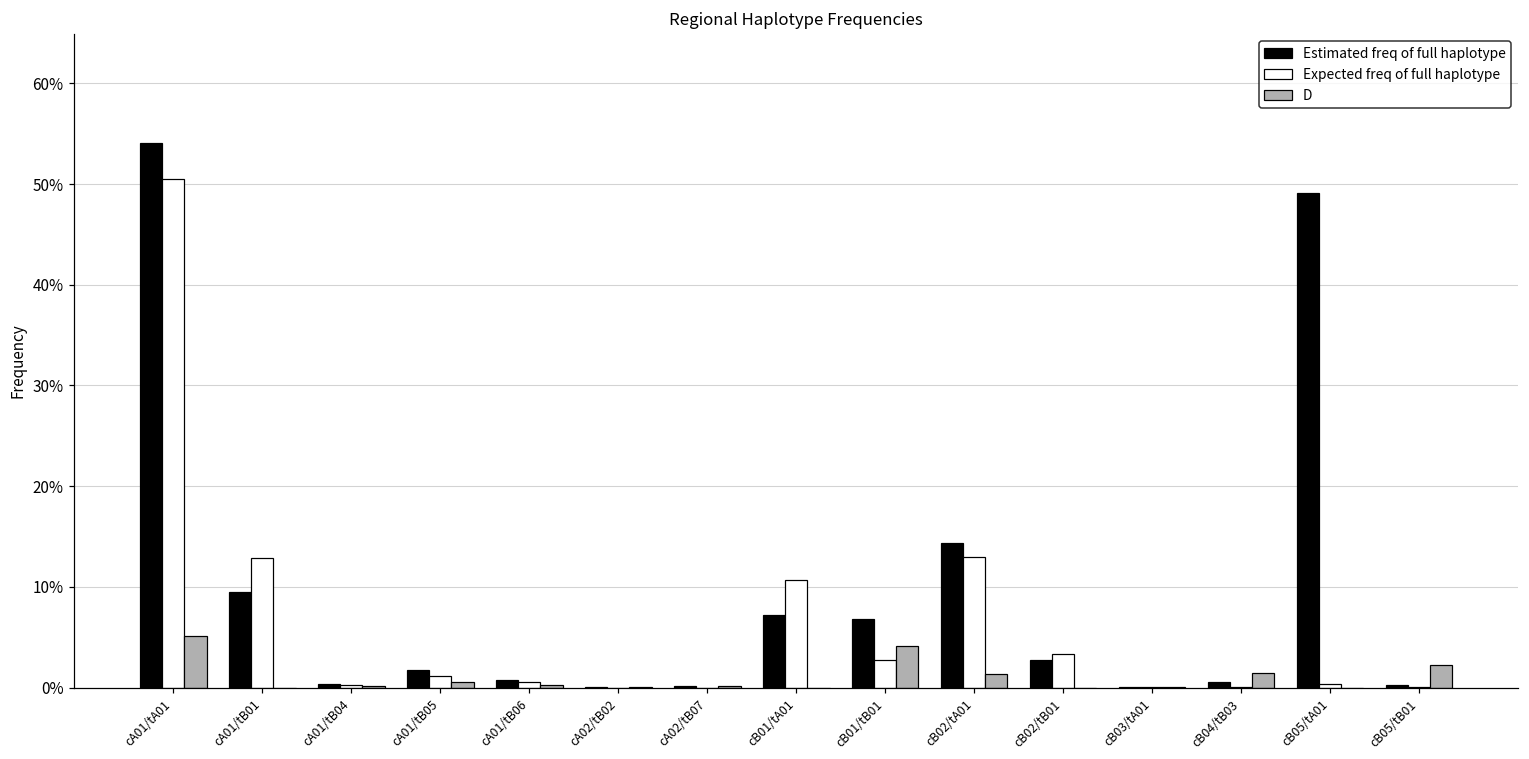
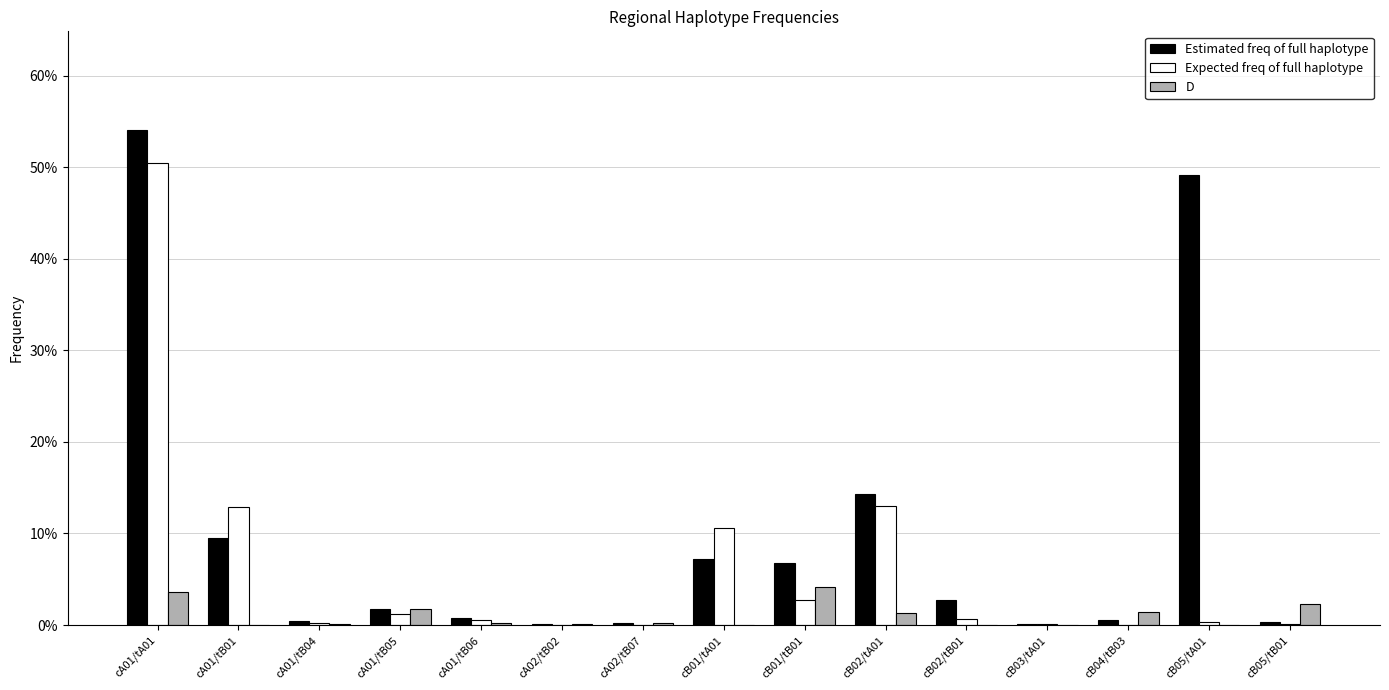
D, cA01/tA01: 5% -> 4%
D, cA01/tB05: 1% -> 2%
Expected freq of full haplotype, cB02/tB01: 3% -> 1%
